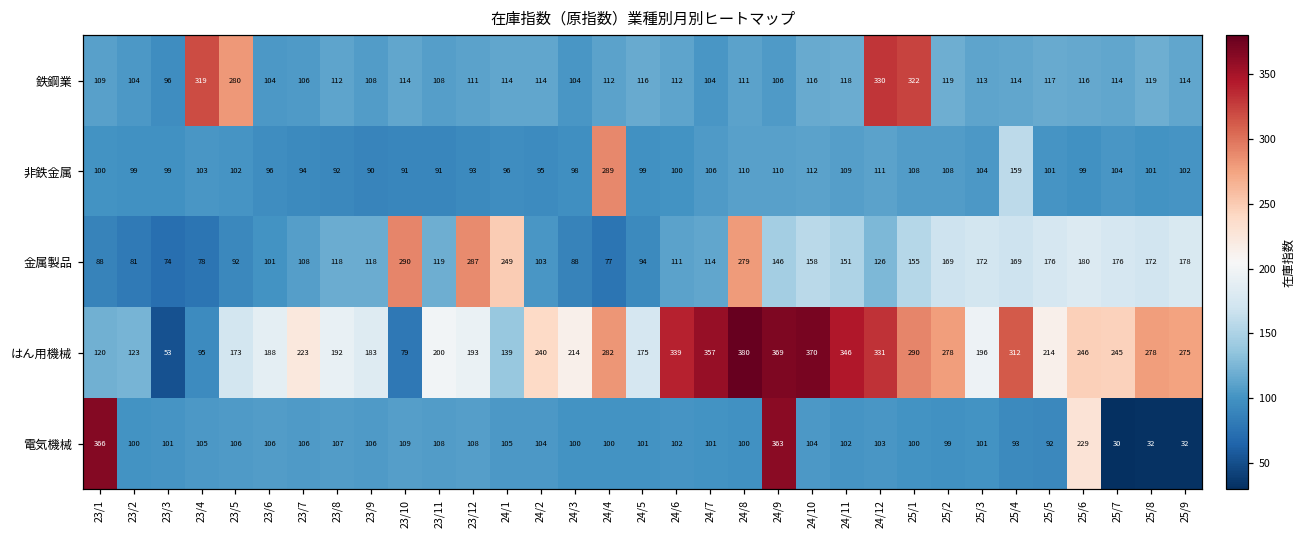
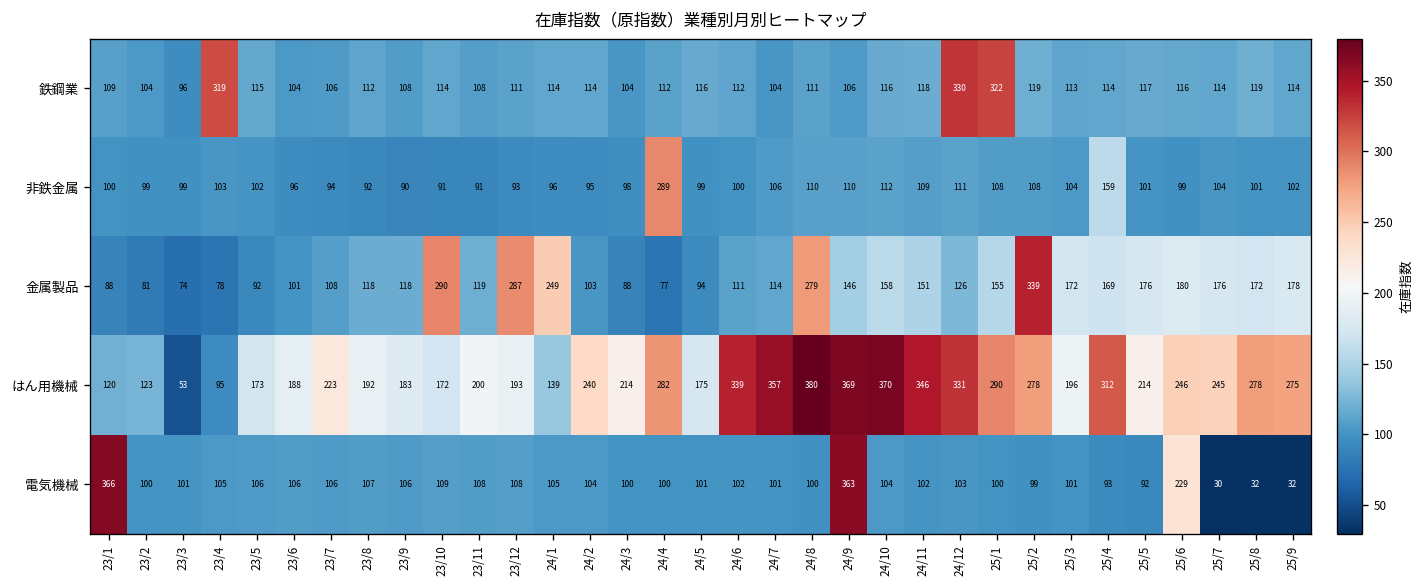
鉄鋼業, 23/5: 280 -> 115
金属製品, 25/2: 169 -> 339
はん用機械, 23/10: 79 -> 172
